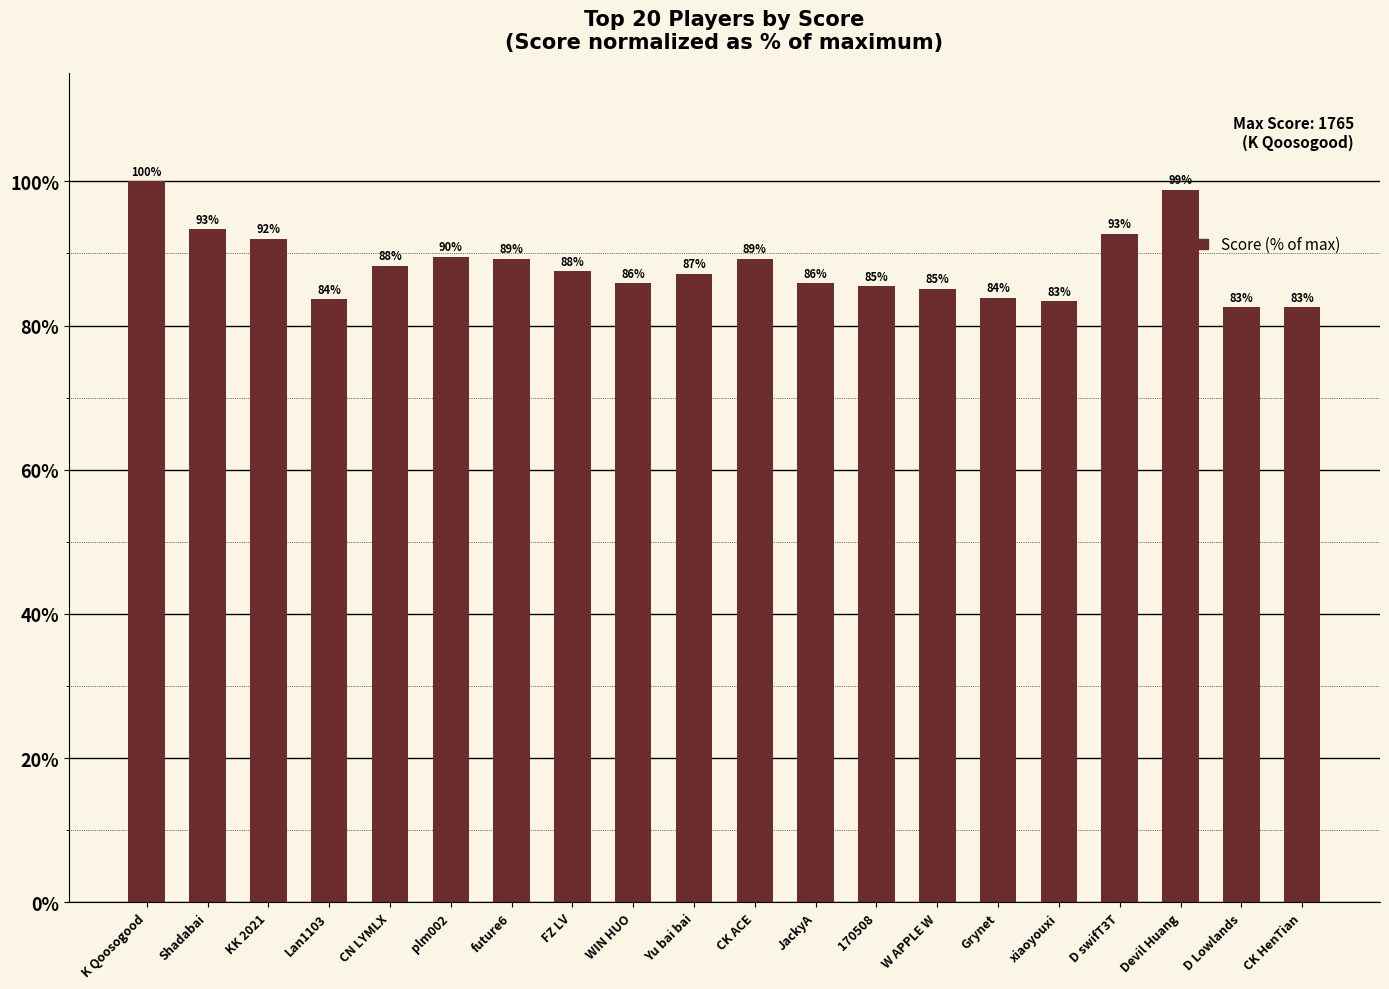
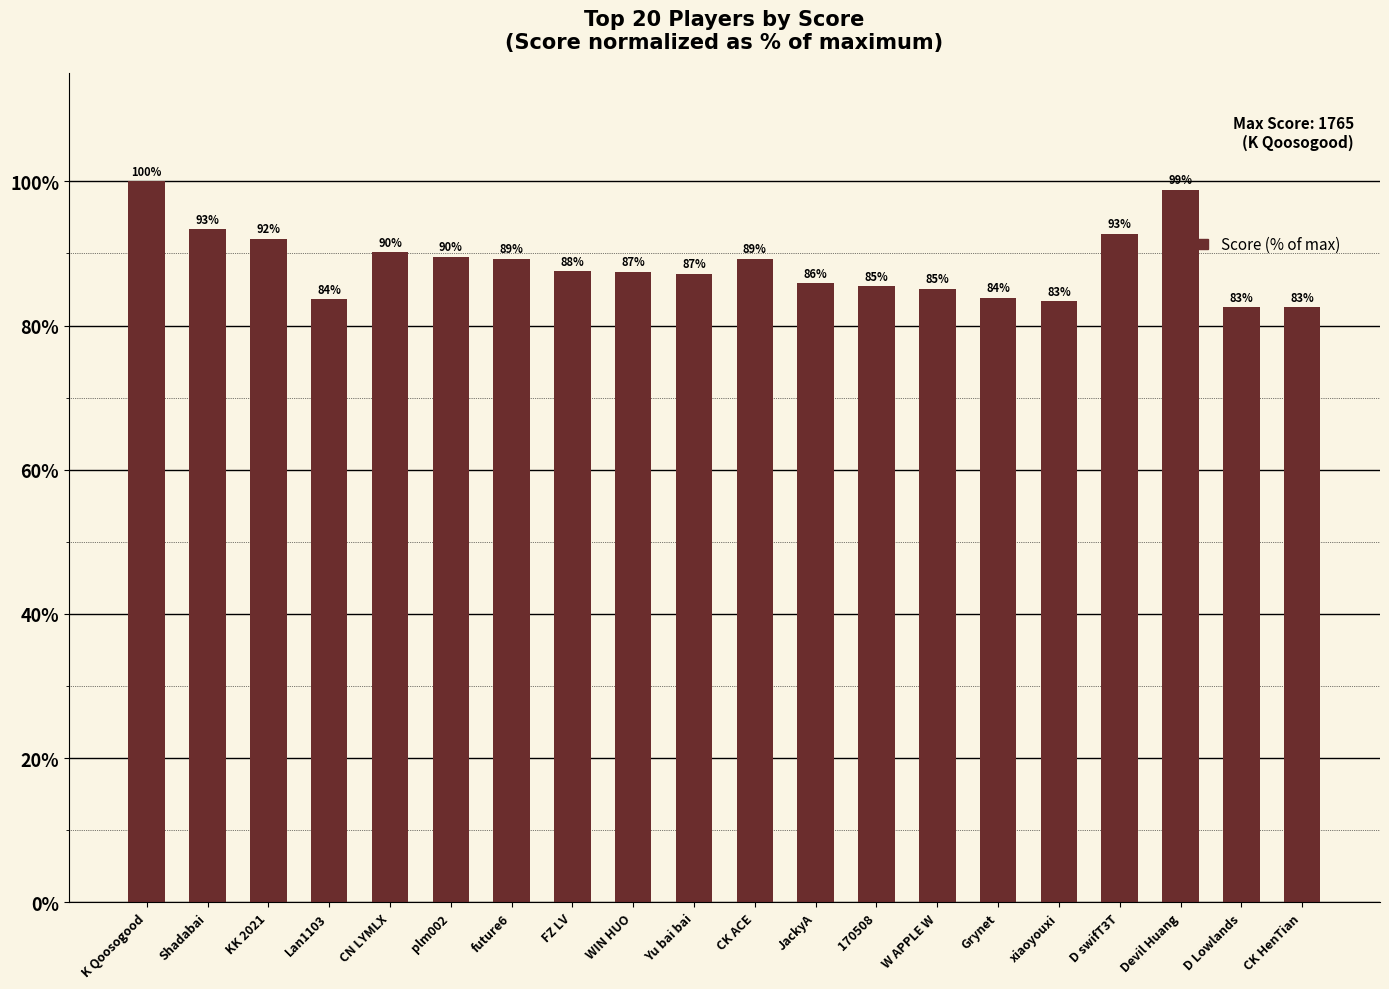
CN LYMLX: 88% -> 90%
WIN HUO: 86% -> 87%
